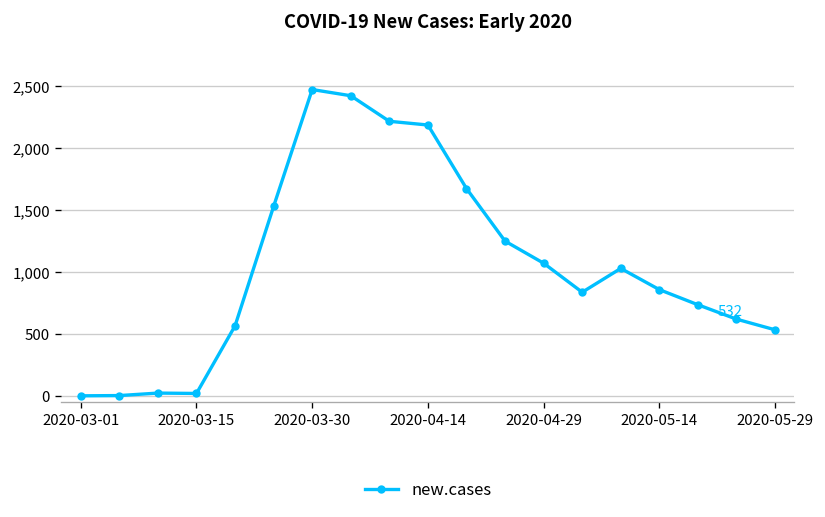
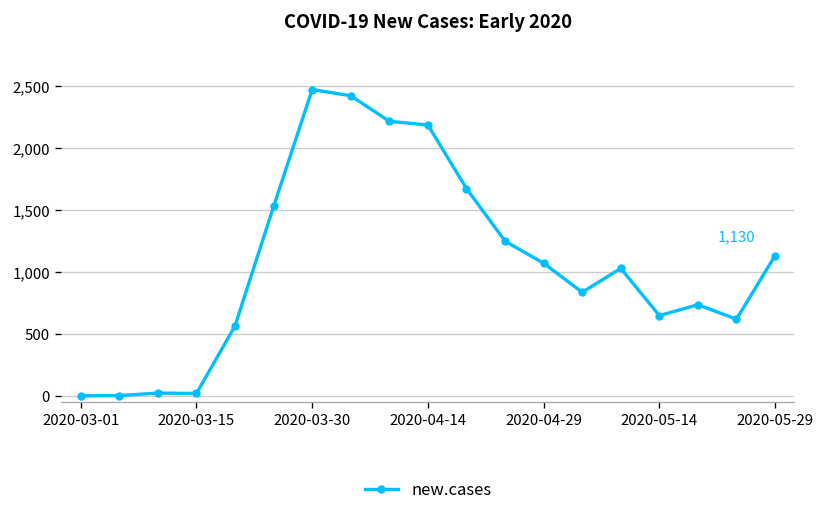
2020-05-14: 860 -> 650
2020-05-29: 532 -> 1,130
